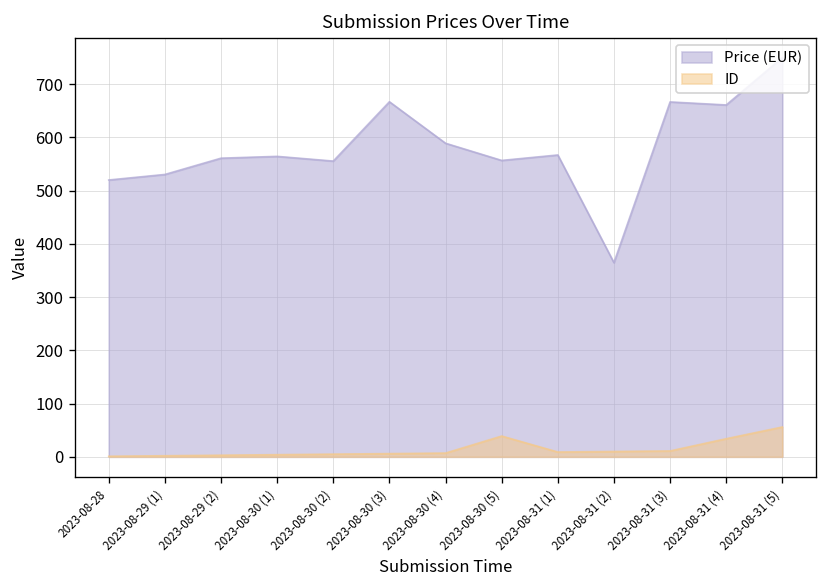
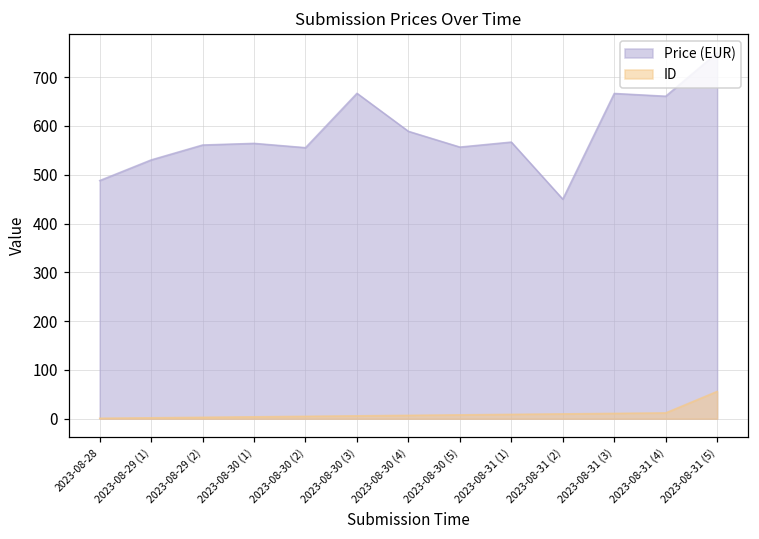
Price (EUR), 2023-08-28: 520 -> 490
ID, 2023-08-30 (5): 40 -> 10
Price (EUR), 2023-08-31 (2): 360 -> 450
ID, 2023-08-31 (4): 30 -> 10
